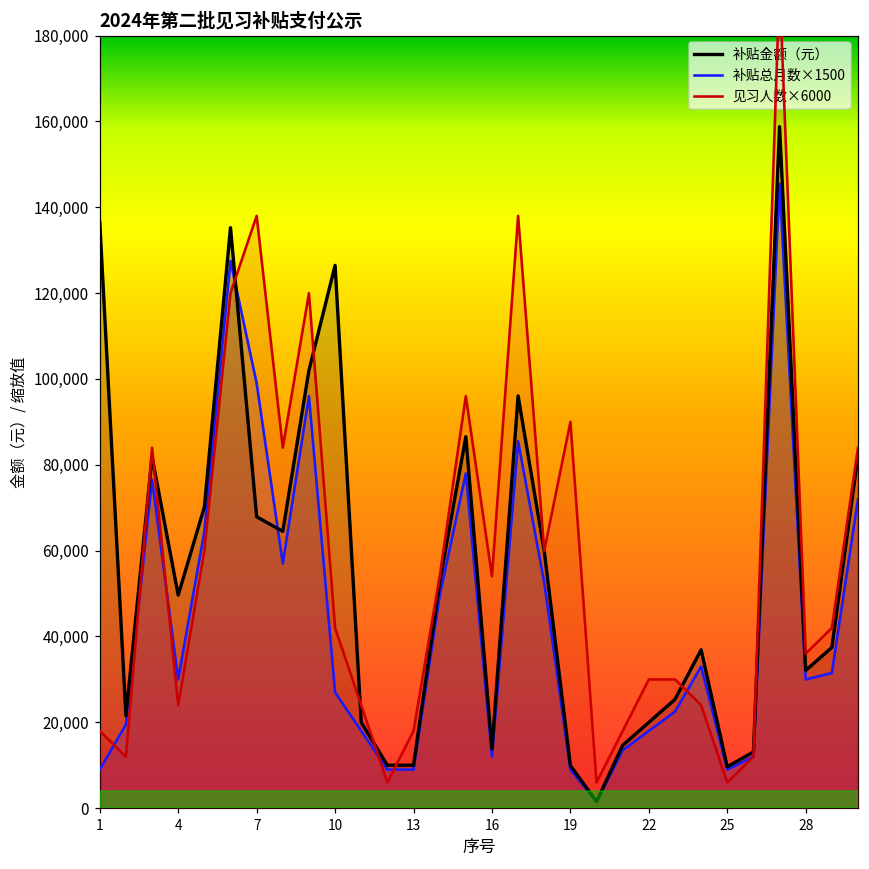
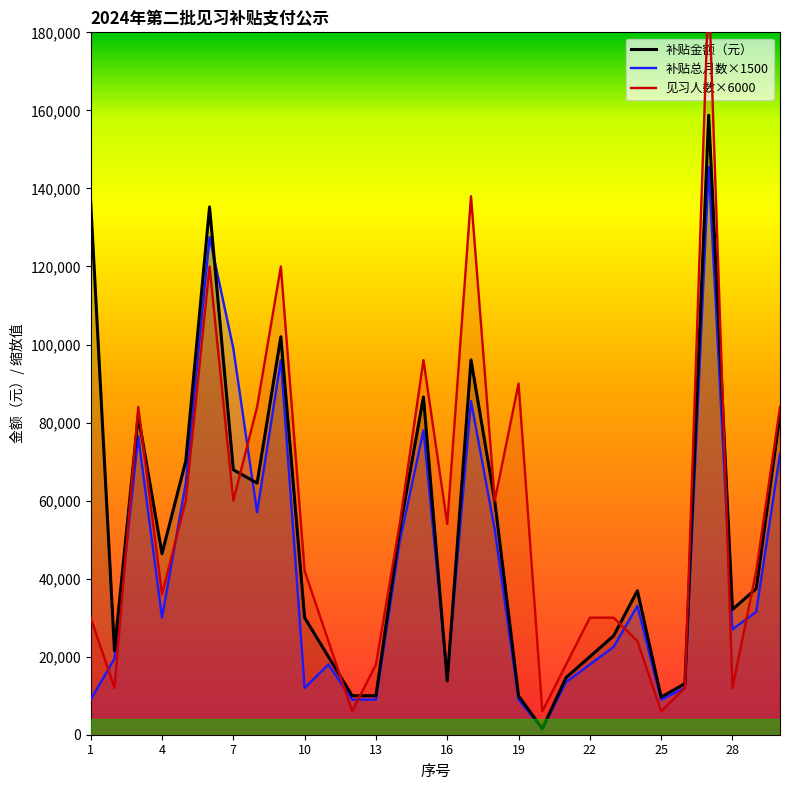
见习人数×6000, 1: 18,000 -> 30,000
补贴金额（元）, 4: 50,000 -> 46,000
见习人数×6000, 4: 24,000 -> 36,000
见习人数×6000, 7: 138,000 -> 60,000
补贴金额（元）, 10: 126,000 -> 30,000
补贴总月数×1500, 10: 27,000 -> 12,000
补贴总月数×1500, 16: 12,000 -> 15,000
补贴总月数×1500, 28: 30,000 -> 27,000
见习人数×6000, 28: 36,000 -> 12,000
